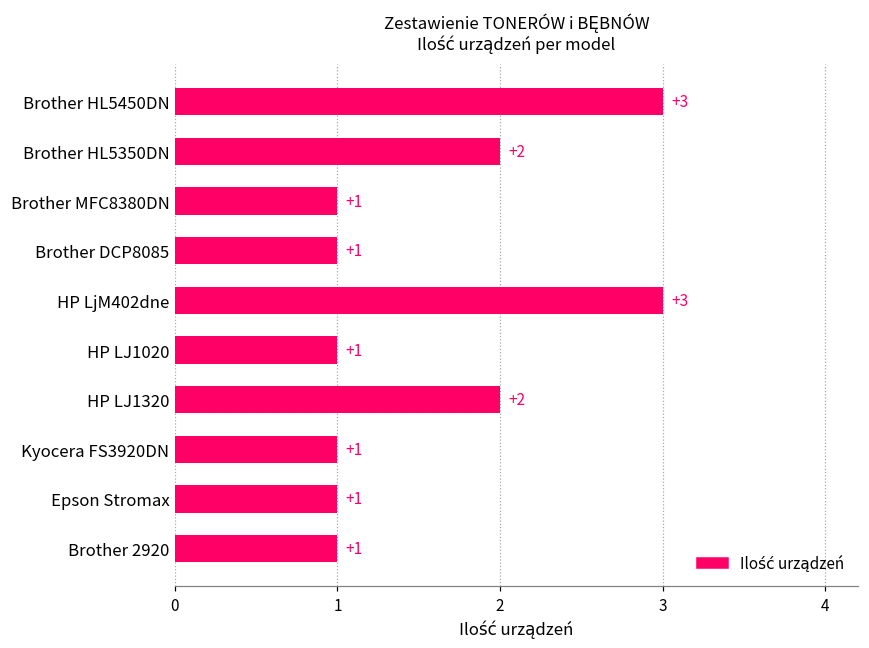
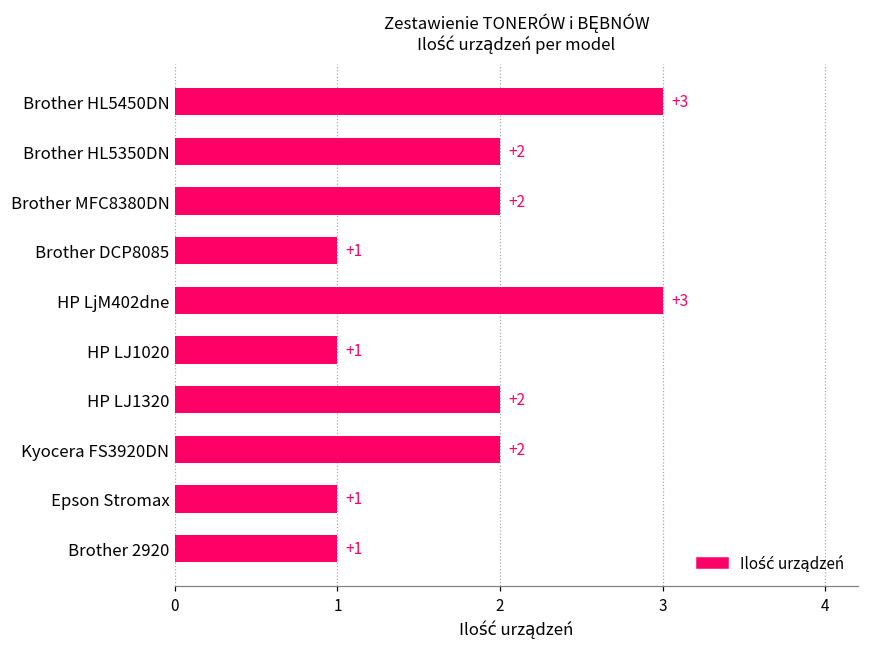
Brother MFC8380DN: +1 -> +2
Kyocera FS3920DN: +1 -> +2
